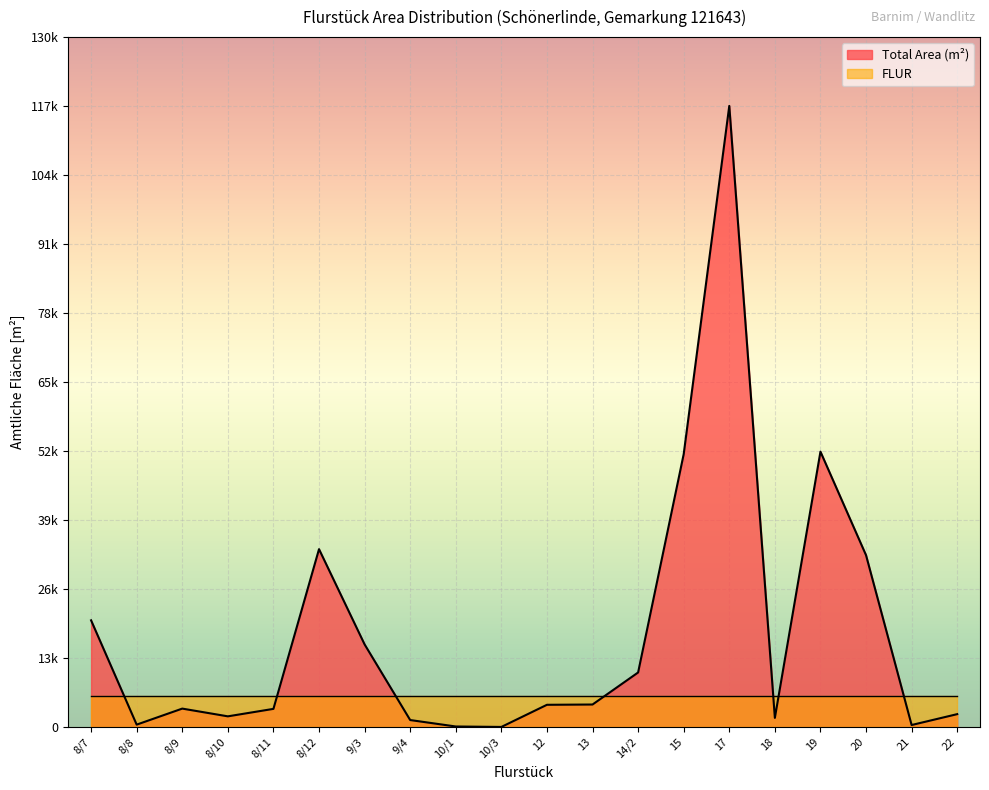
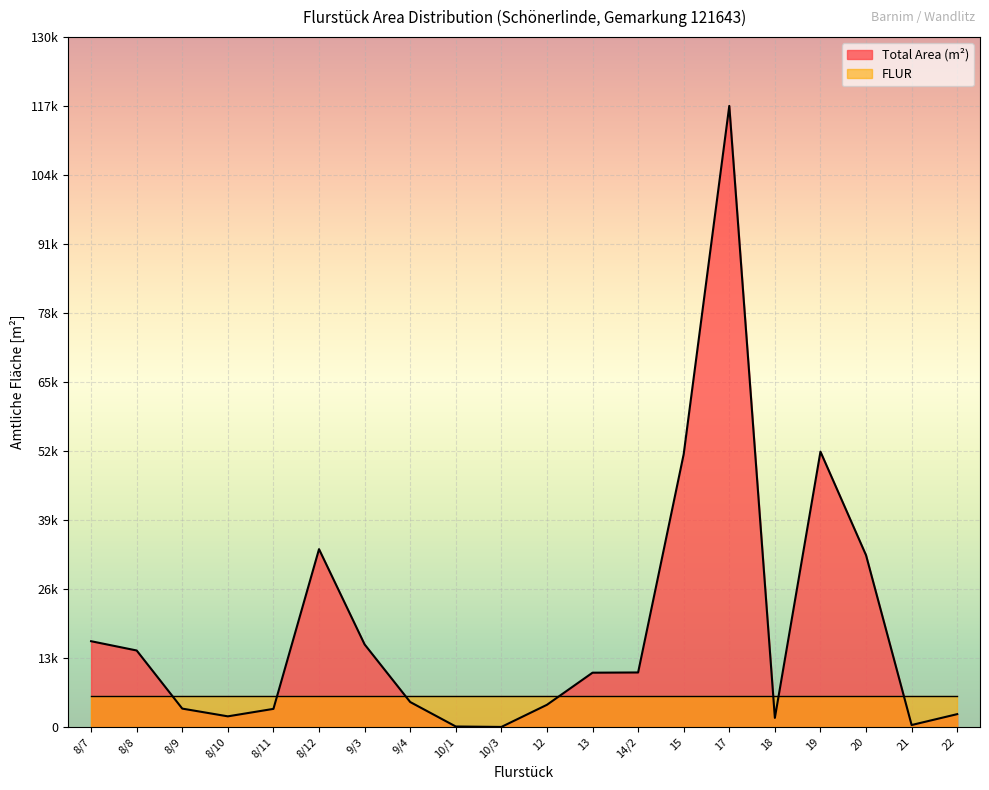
Total Area (m²), 8/7: 20000 -> 16000
Total Area (m²), 8/8: 0 -> 14000
Total Area (m²), 9/4: 1000 -> 5000
Total Area (m²), 13: 4000 -> 10000
